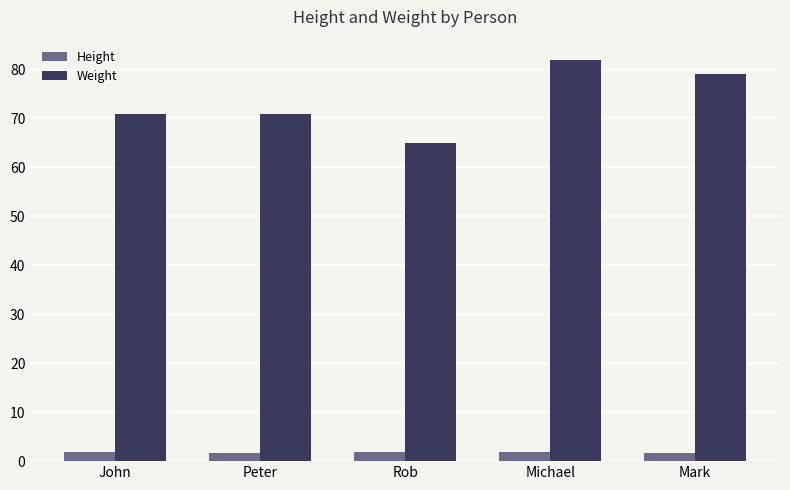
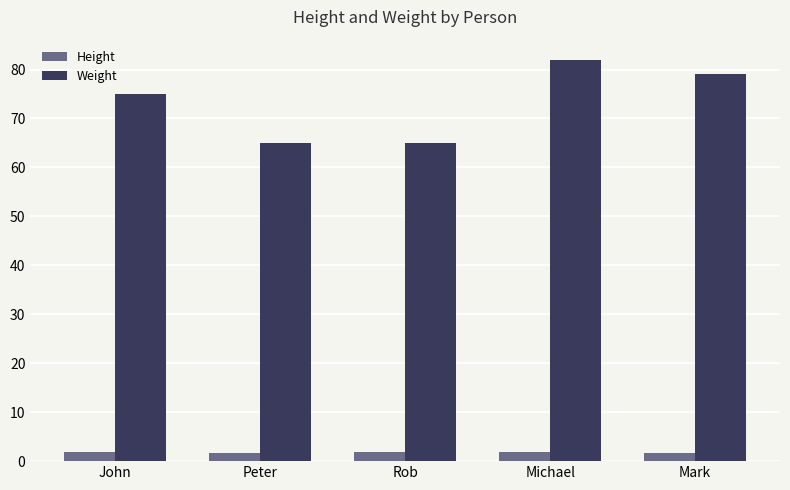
Weight, John: 71 -> 75
Weight, Peter: 71 -> 65
